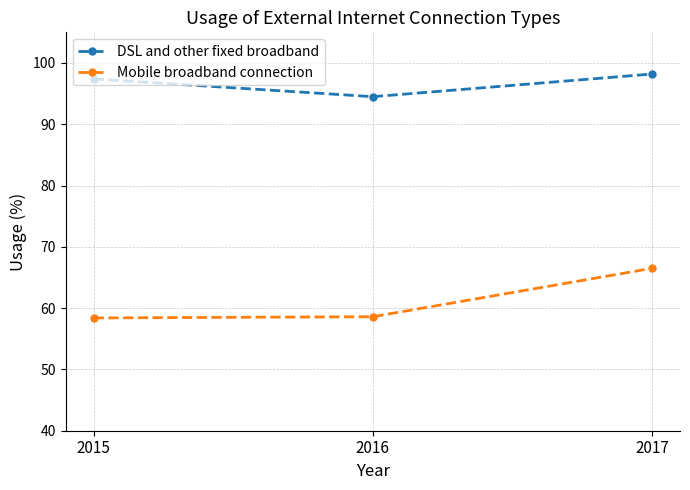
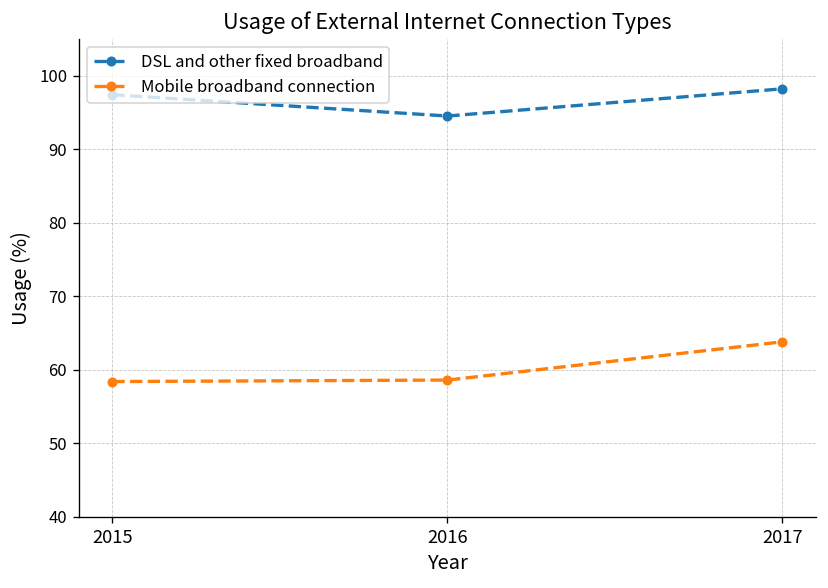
Mobile broadband connection, 2017: 67 -> 64
